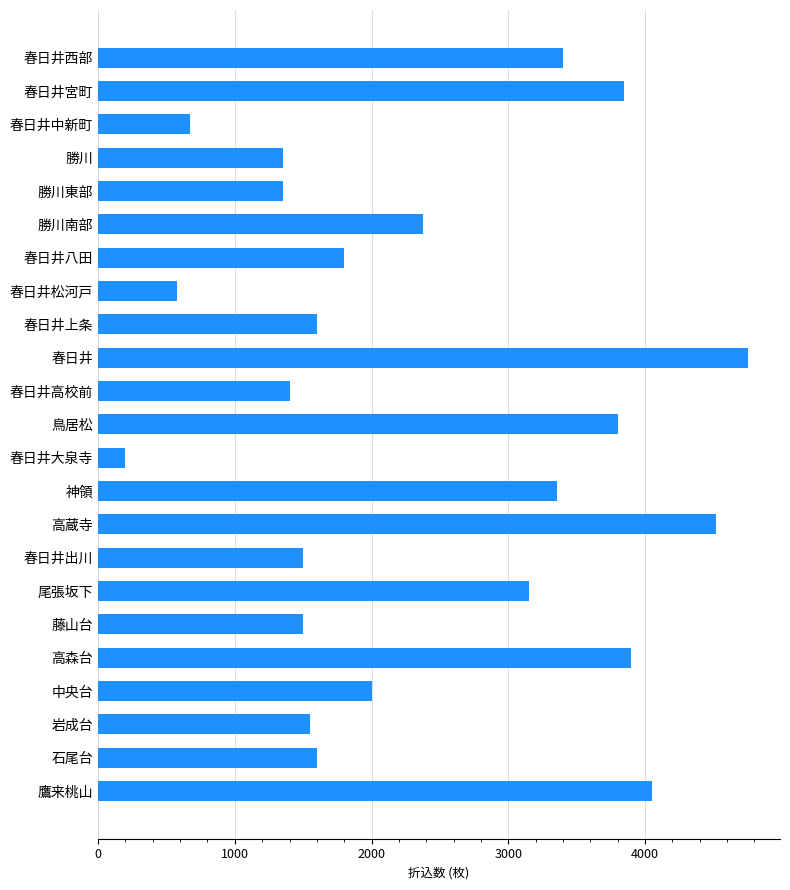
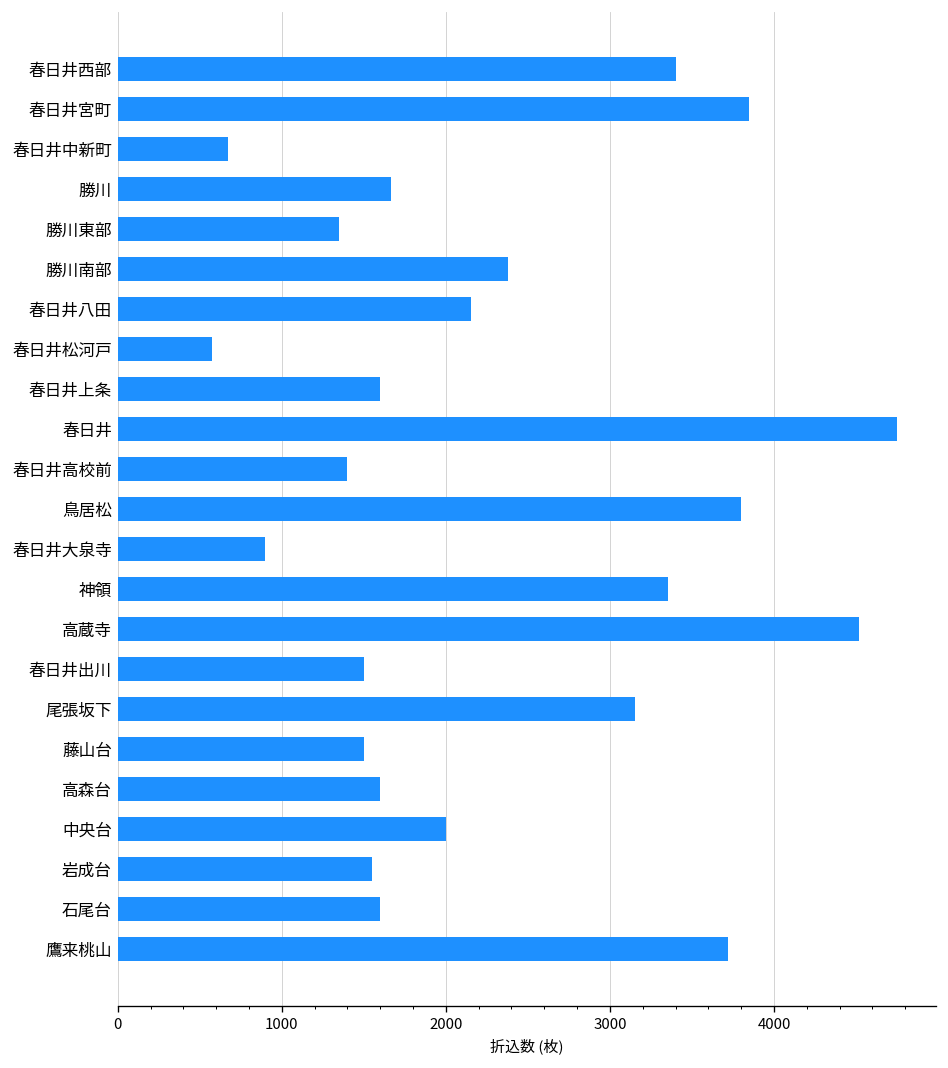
勝川: 1350 -> 1660
春日井八田: 1800 -> 2160
春日井大泉寺: 200 -> 900
高森台: 3900 -> 1600
鷹来桃山: 4050 -> 3720
